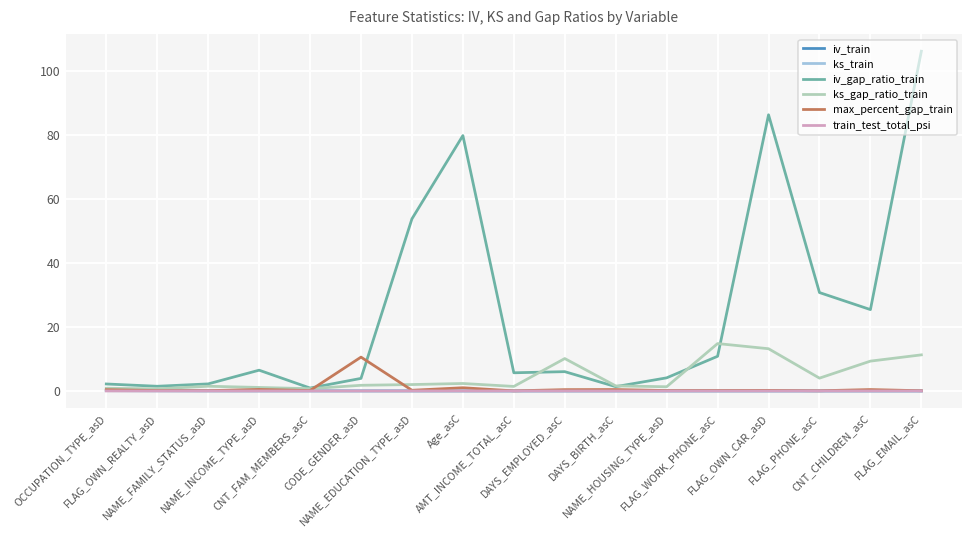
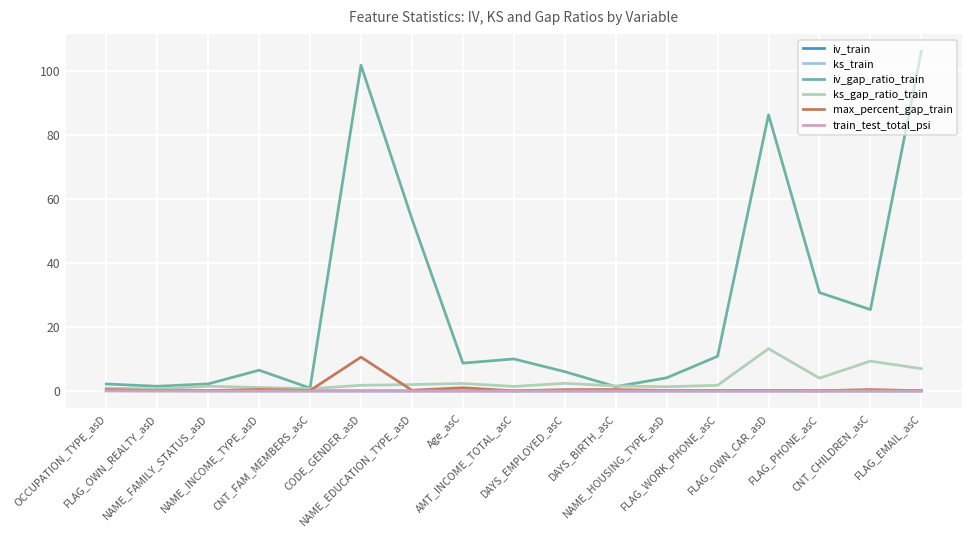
iv_gap_ratio_train, CODE_GENDER_asD: 4 -> 102
iv_gap_ratio_train, Age_asC: 80 -> 9
iv_gap_ratio_train, AMT_INCOME_TOTAL_asC: 6 -> 10
ks_gap_ratio_train, DAYS_EMPLOYED_asC: 10 -> 2
ks_gap_ratio_train, FLAG_WORK_PHONE_asC: 15 -> 2
ks_gap_ratio_train, FLAG_EMAIL_asC: 11 -> 7
